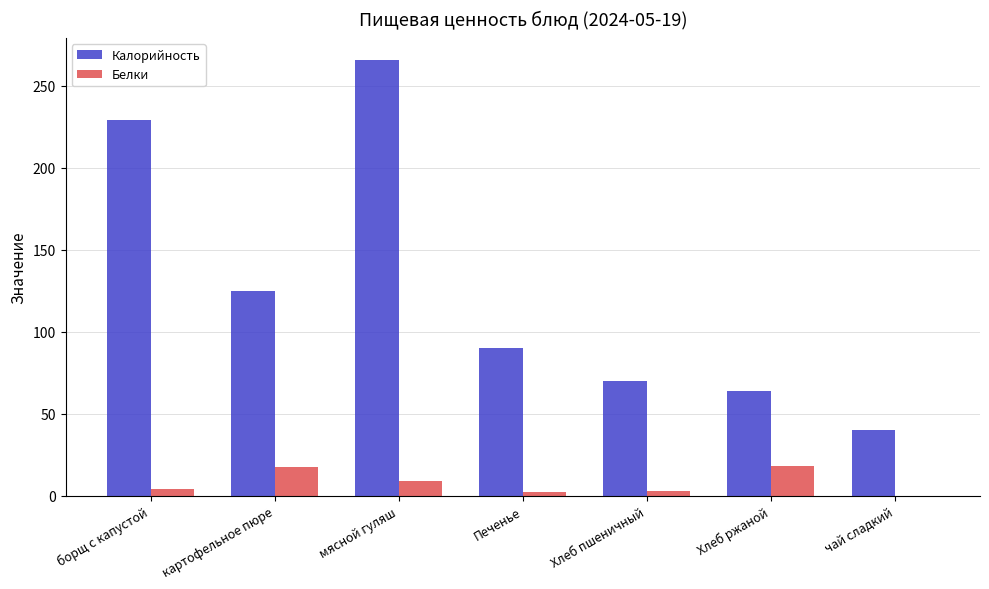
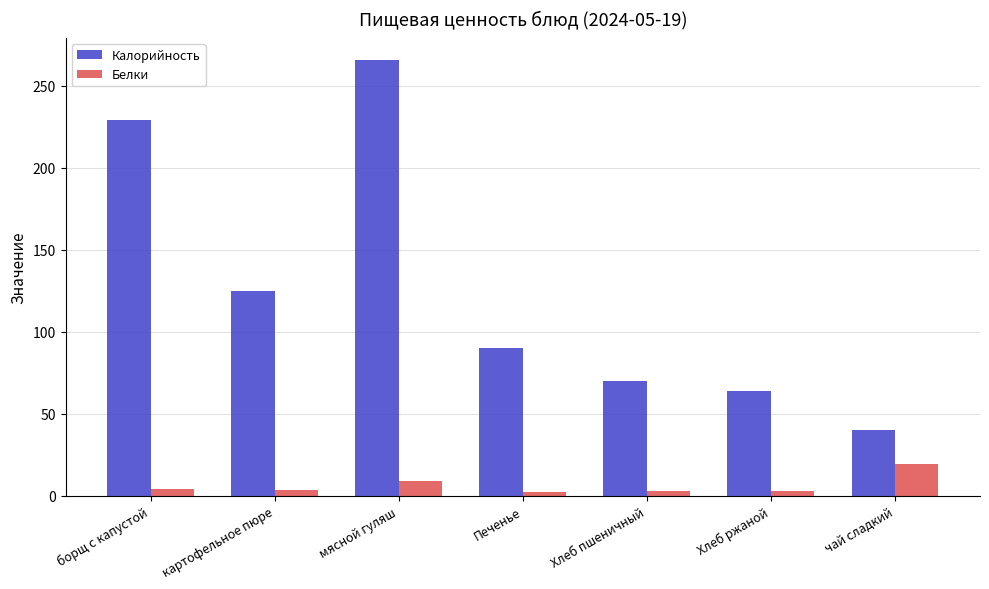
Белки, картофельное пюре: 18 -> 4
Белки, Хлеб ржаной: 18 -> 3
Белки, чай сладкий: 0 -> 19
